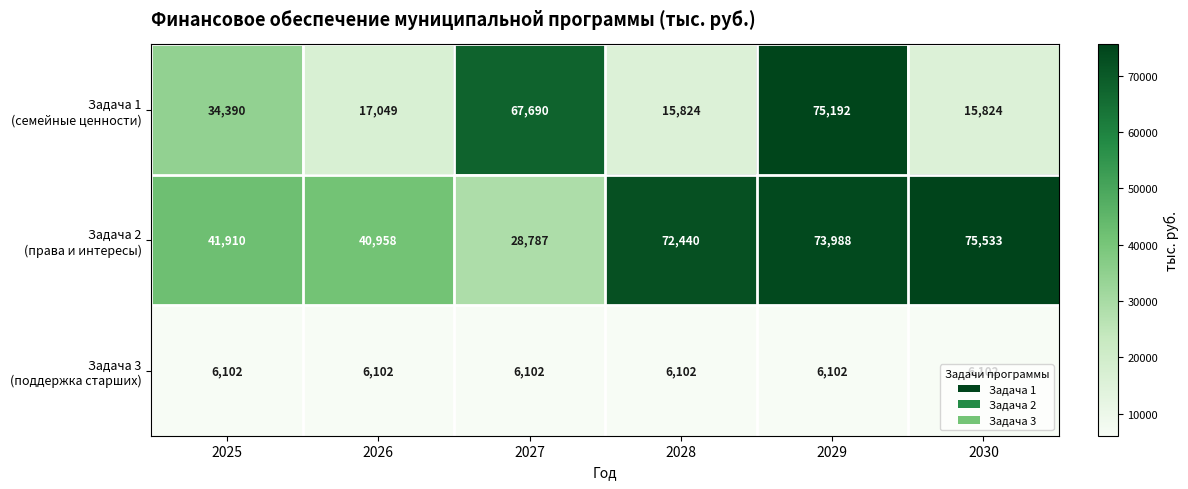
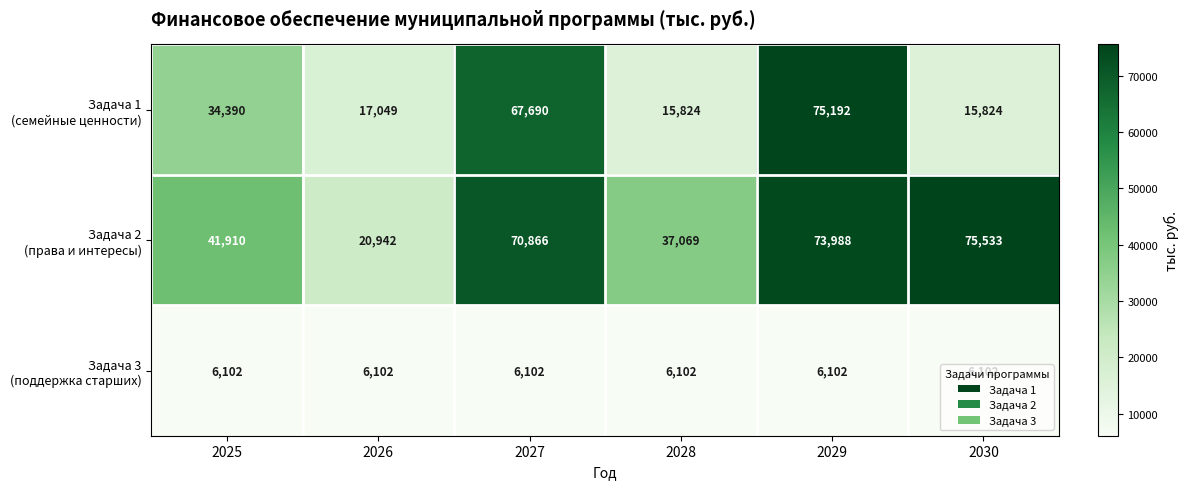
Задача 2 (права и интересы), 2026: 40,958 -> 20,942
Задача 2 (права и интересы), 2027: 28,787 -> 70,866
Задача 2 (права и интересы), 2028: 72,440 -> 37,069
